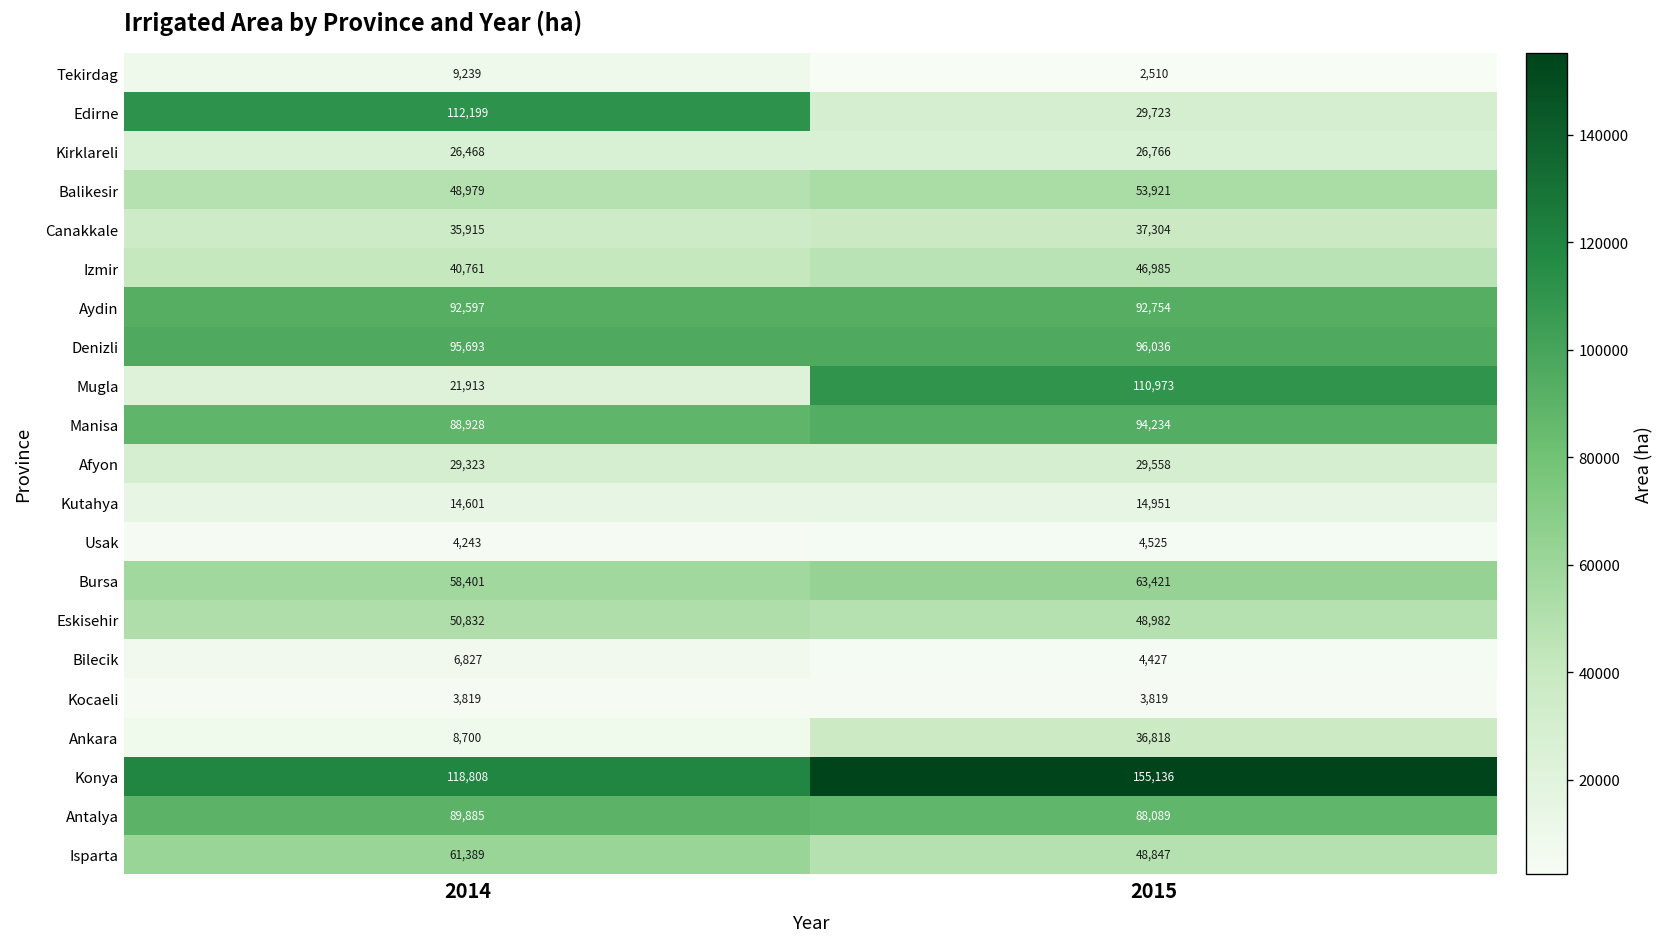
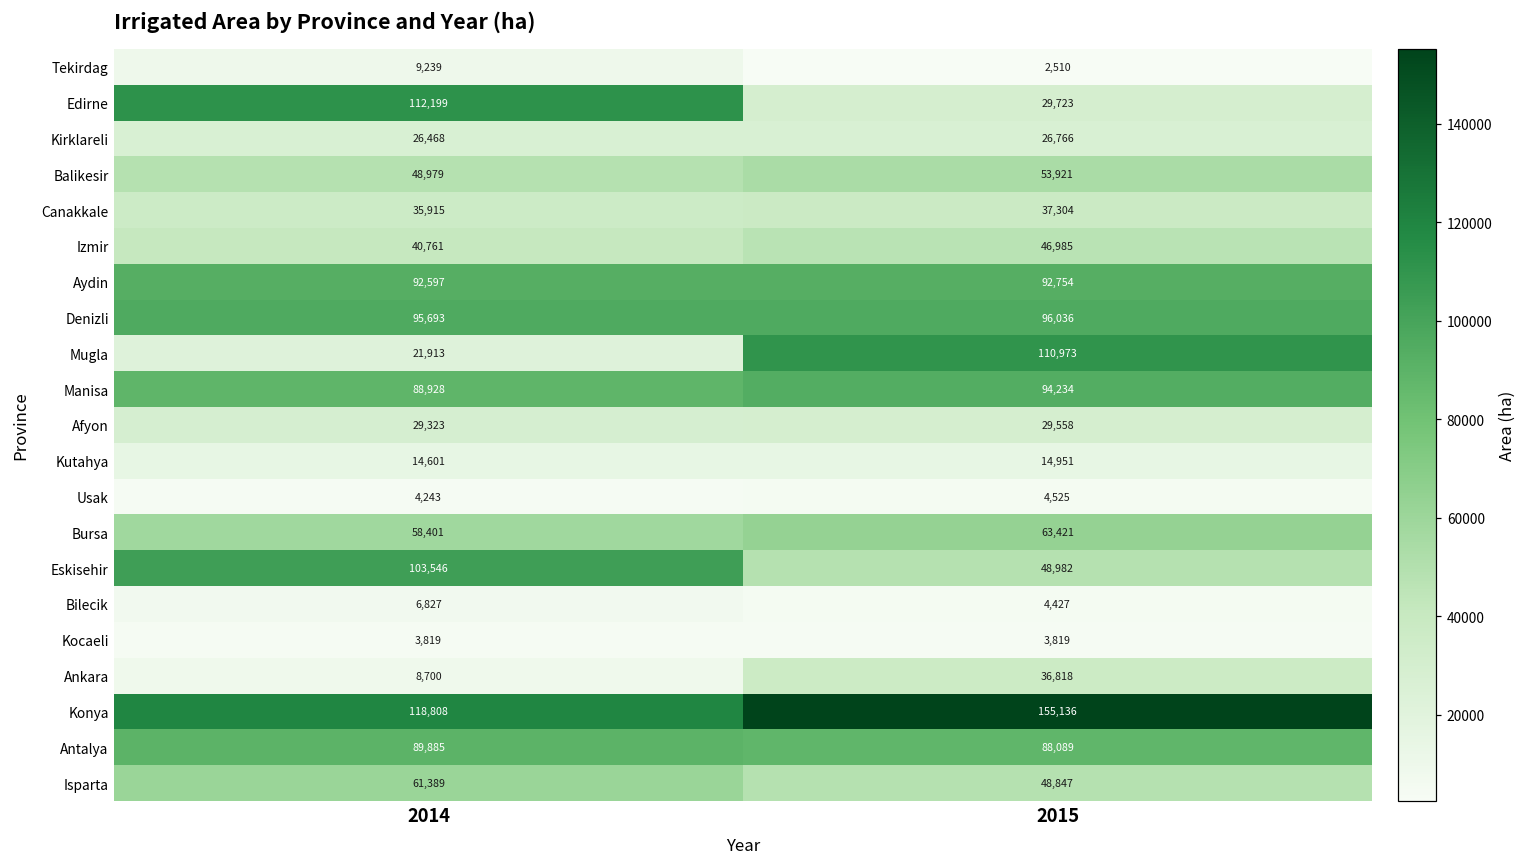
Eskisehir, 2014: 50,832 -> 103,546
